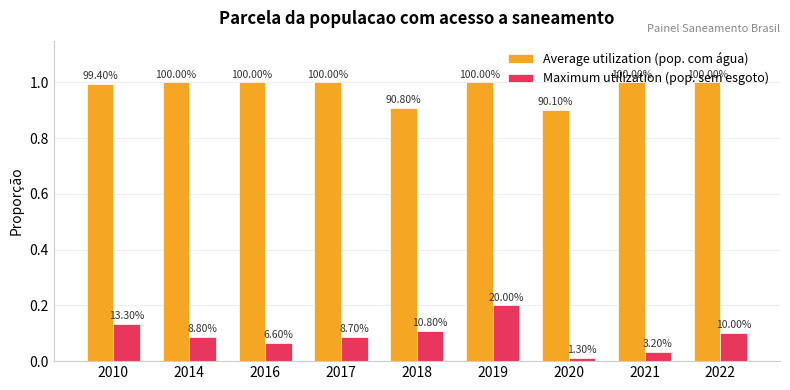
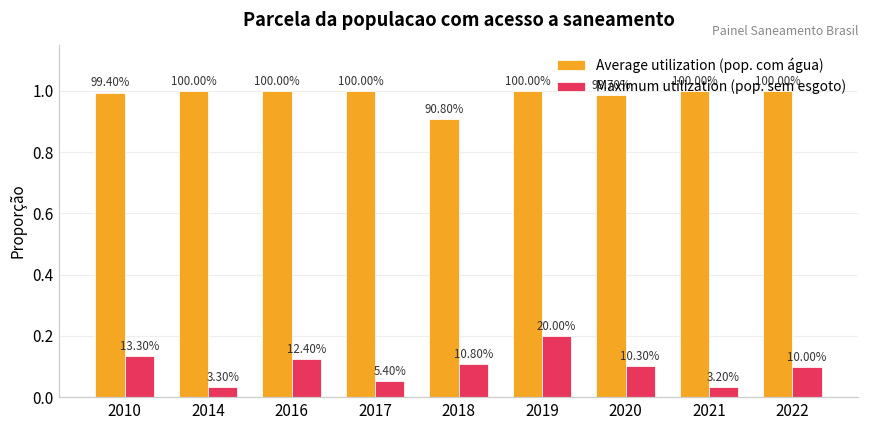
Maximum utilization (pop. sem esgoto), 2014: 8.80% -> 3.30%
Maximum utilization (pop. sem esgoto), 2016: 6.60% -> 12.40%
Maximum utilization (pop. sem esgoto), 2017: 8.70% -> 5.40%
Average utilization (pop. com água), 2020: 90.10% -> 98.70%
Maximum utilization (pop. sem esgoto), 2020: 1.30% -> 10.30%
